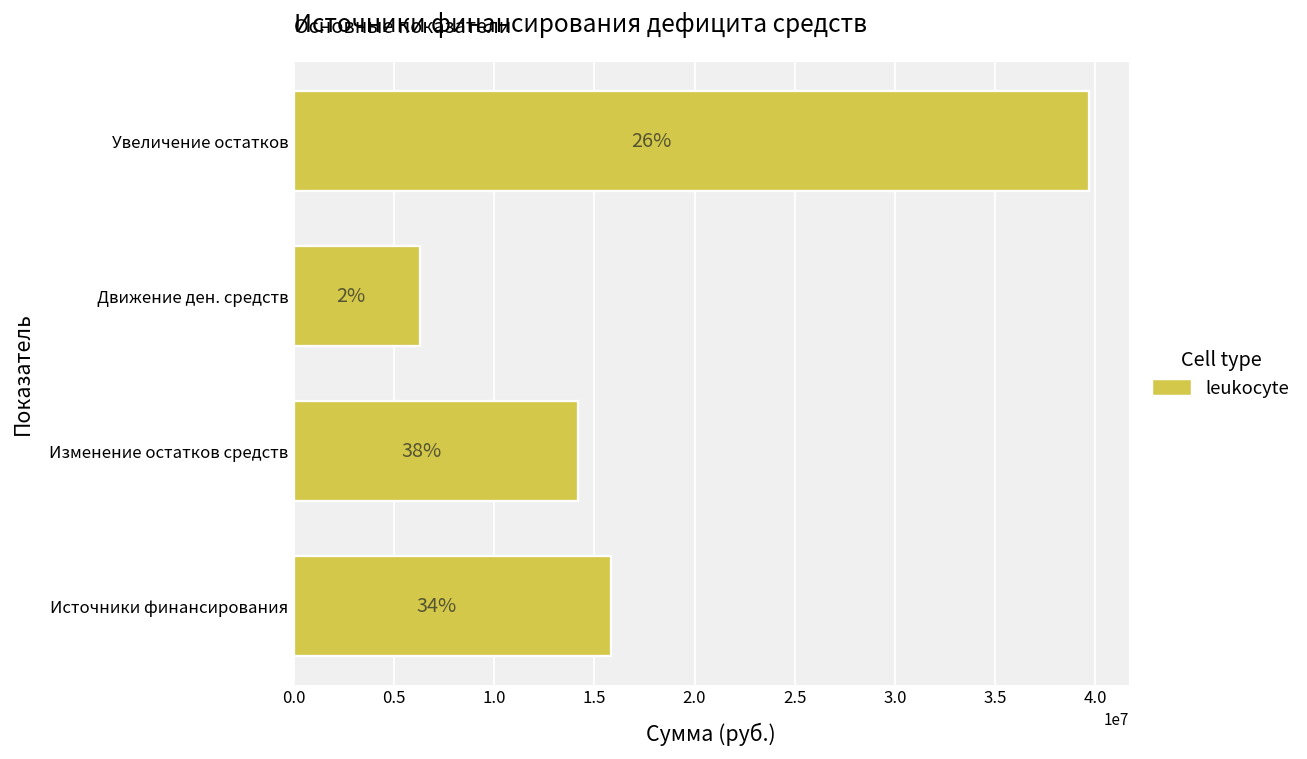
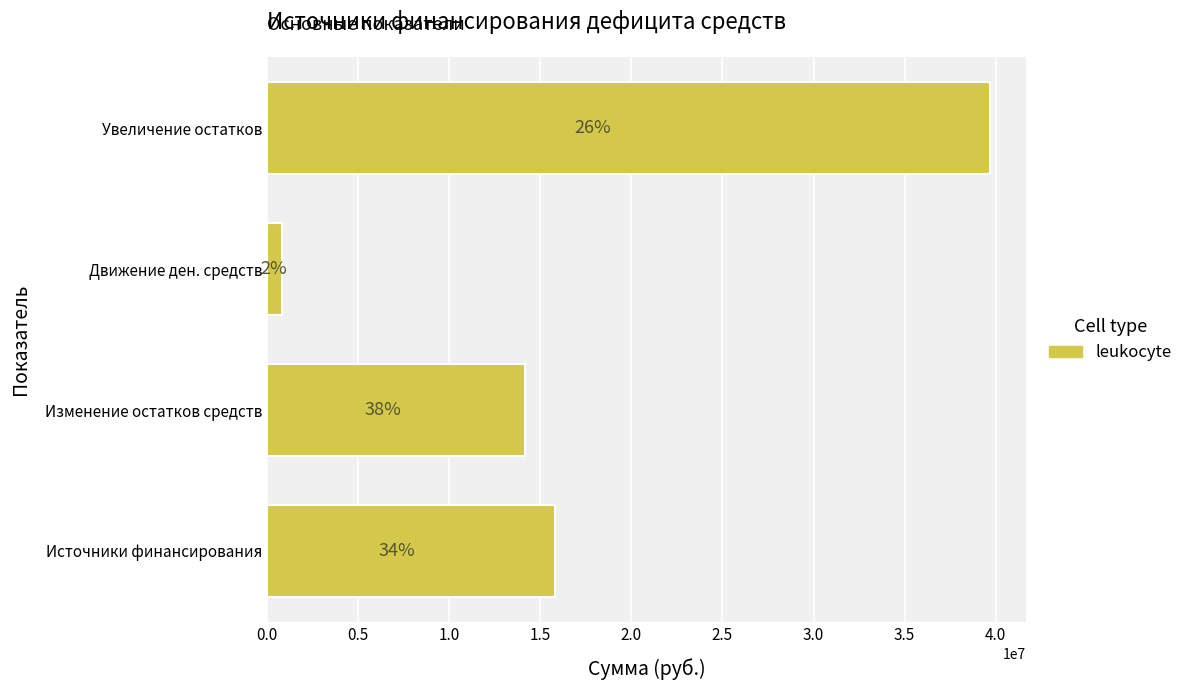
Движение ден. средств: 6300000 -> 800000
